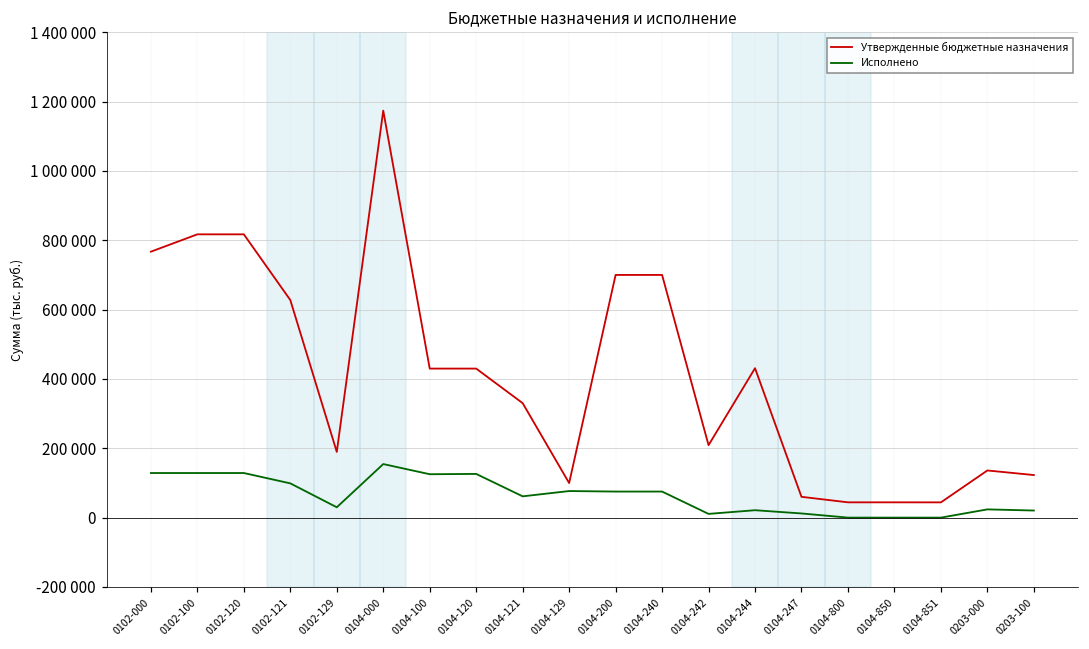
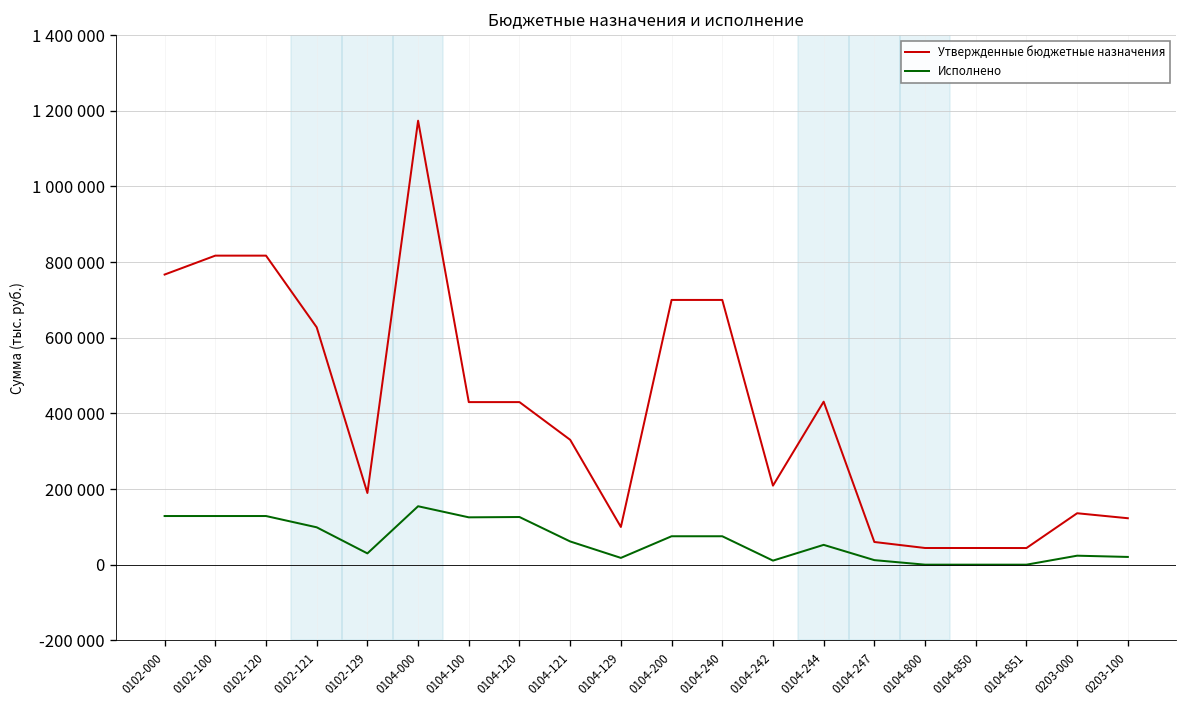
Исполнено, 0104-129: 80000 -> 20000
Исполнено, 0104-244: 20000 -> 50000
